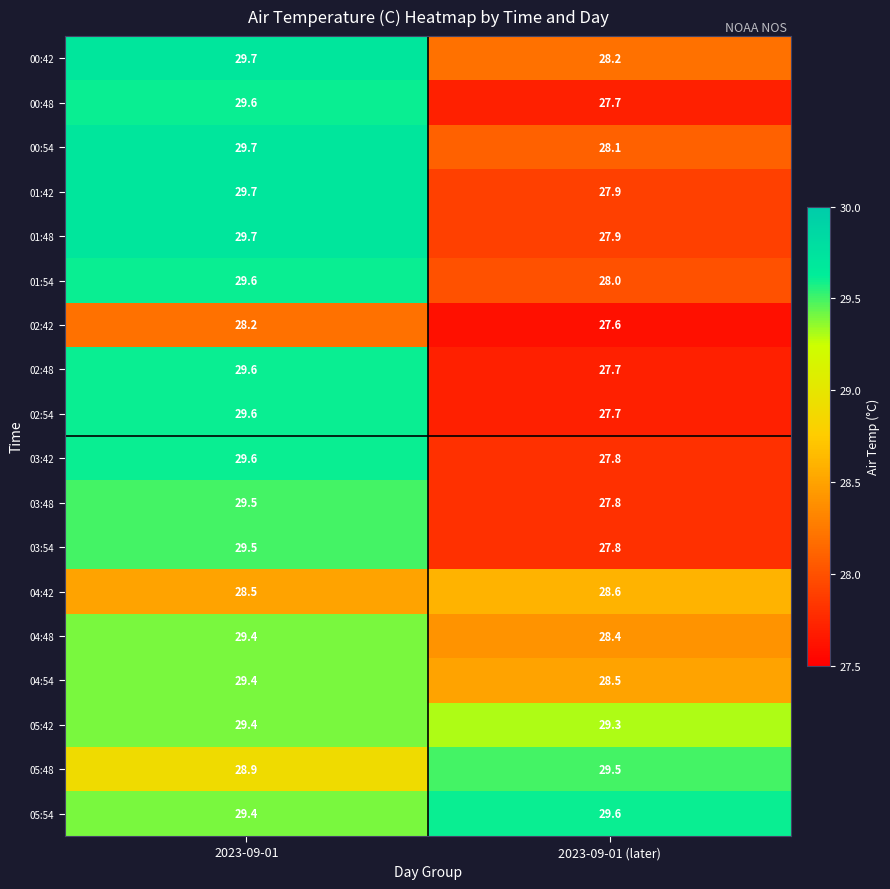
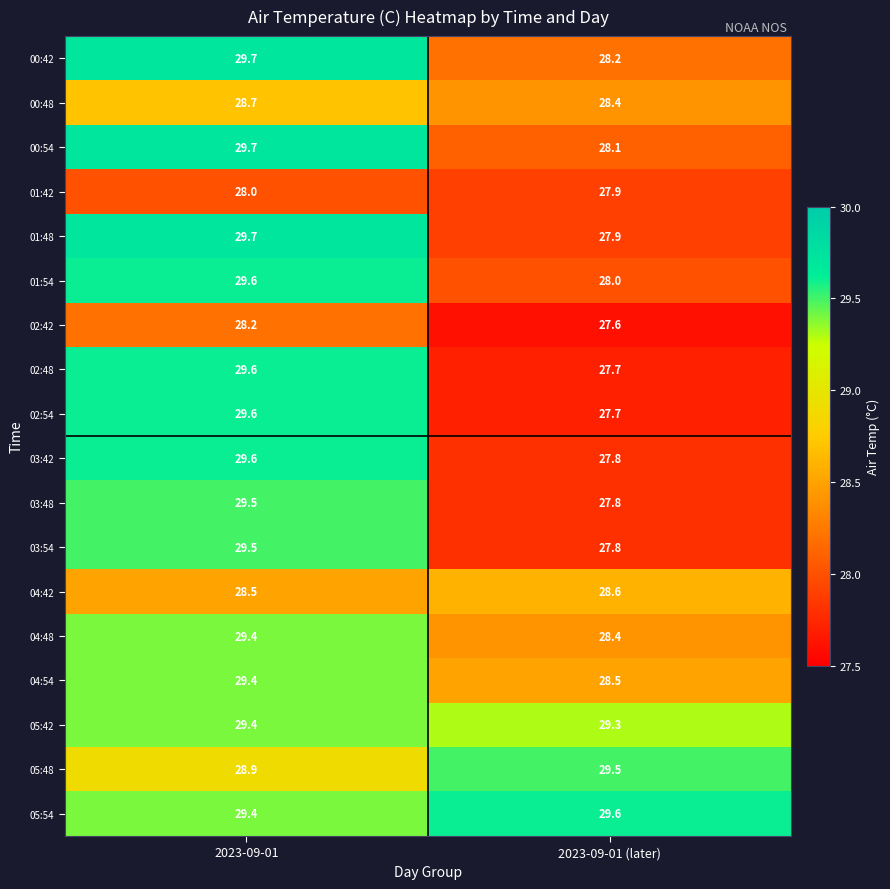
00:48, 2023-09-01: 29.6 -> 28.7
00:48, 2023-09-01 (later): 27.7 -> 28.4
01:42, 2023-09-01: 29.7 -> 28.0
